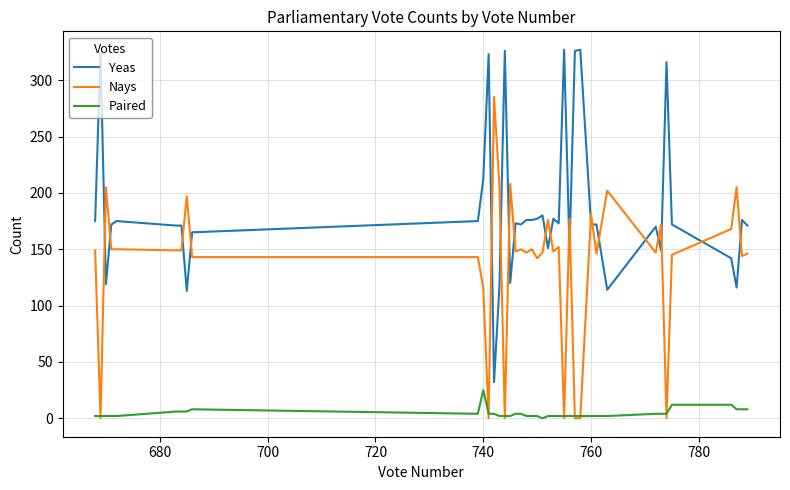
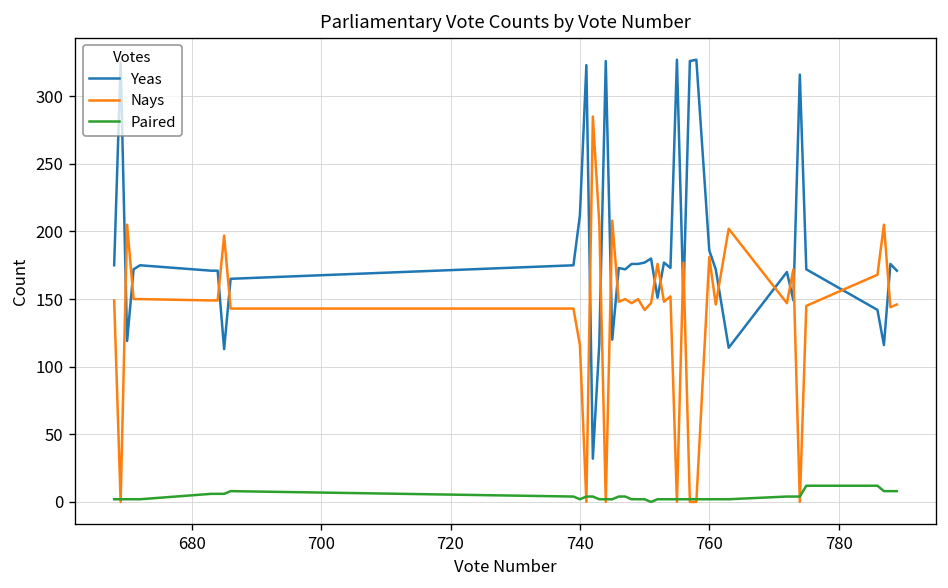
Paired, 740: 25 -> 2
Yeas, 760: 172 -> 186
